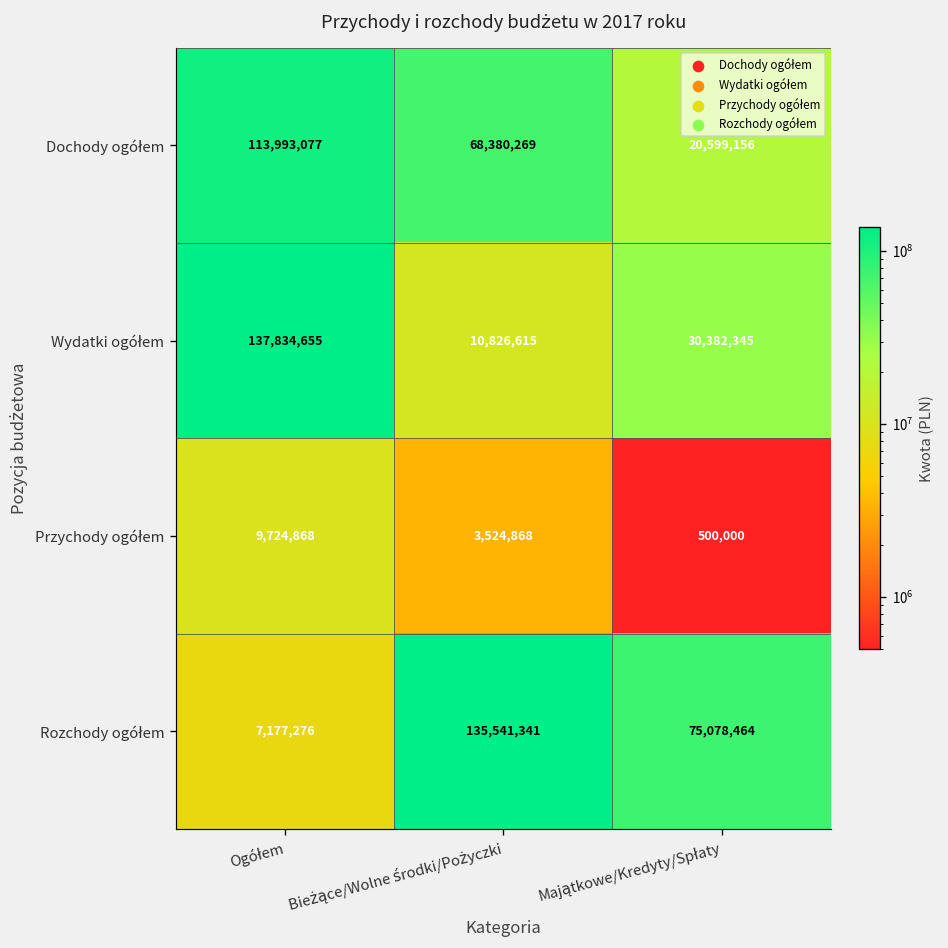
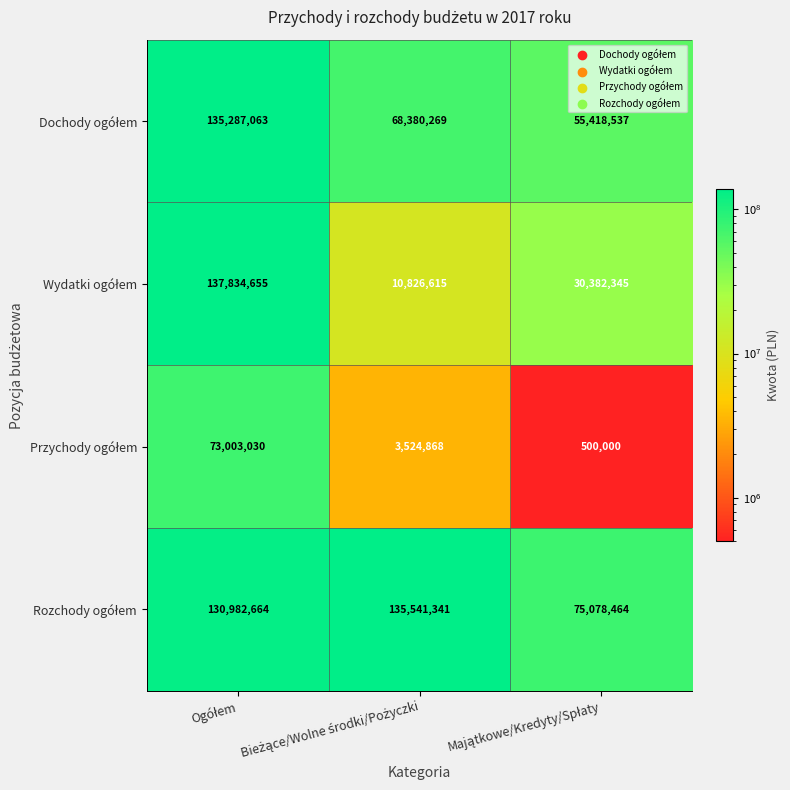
Dochody ogółem, Ogółem: 113,993,077 -> 135,287,063
Dochody ogółem, Majątkowe/Kredyty/Spłaty: 20,599,156 -> 55,418,537
Przychody ogółem, Ogółem: 9,724,868 -> 73,003,030
Rozchody ogółem, Ogółem: 7,177,276 -> 130,982,664
